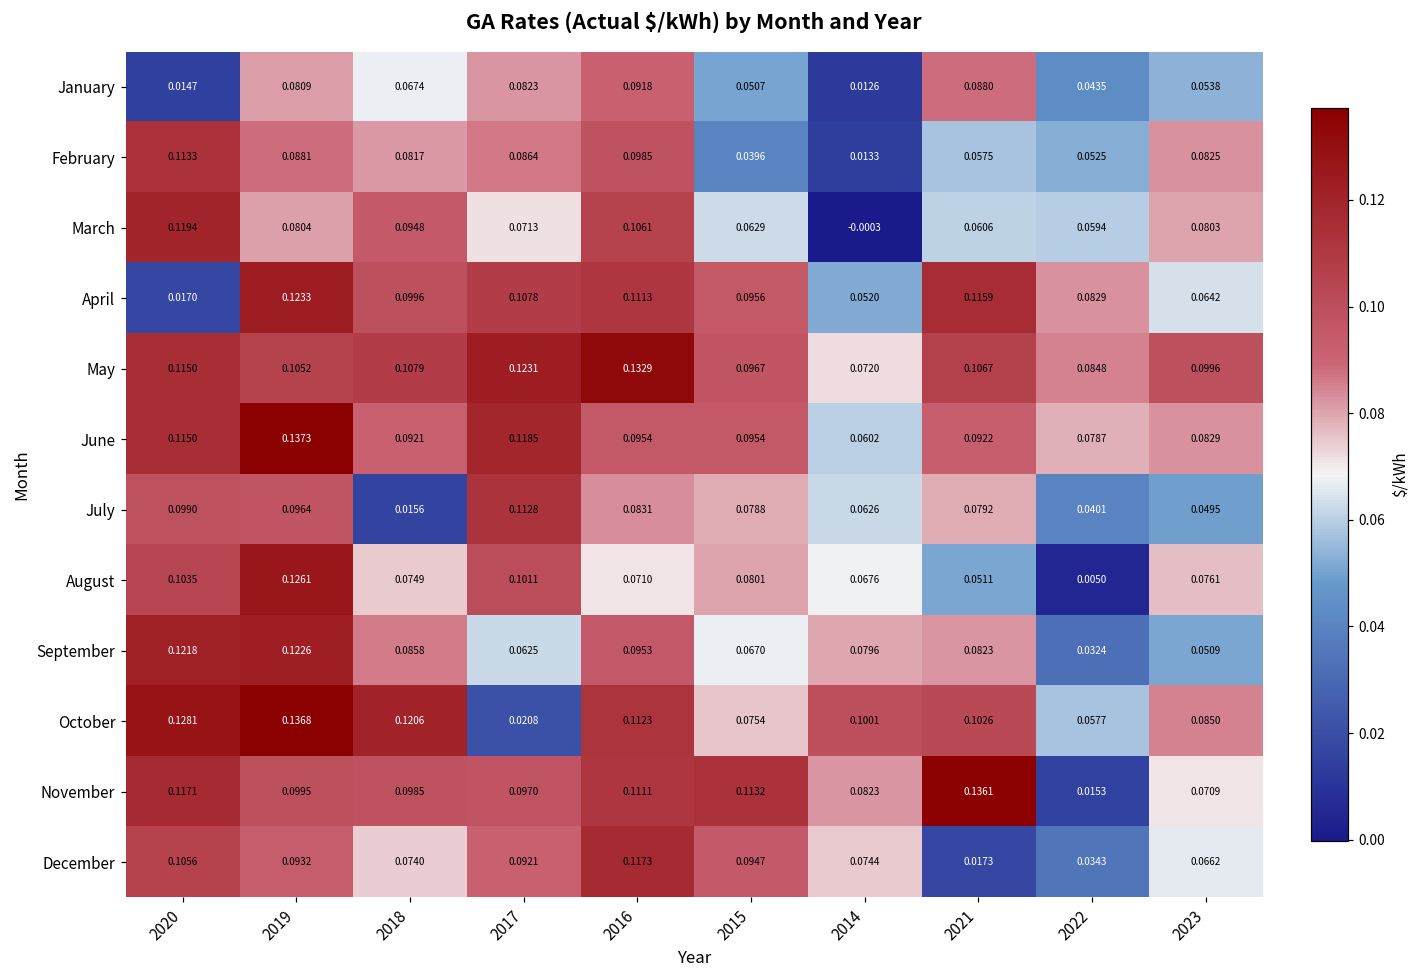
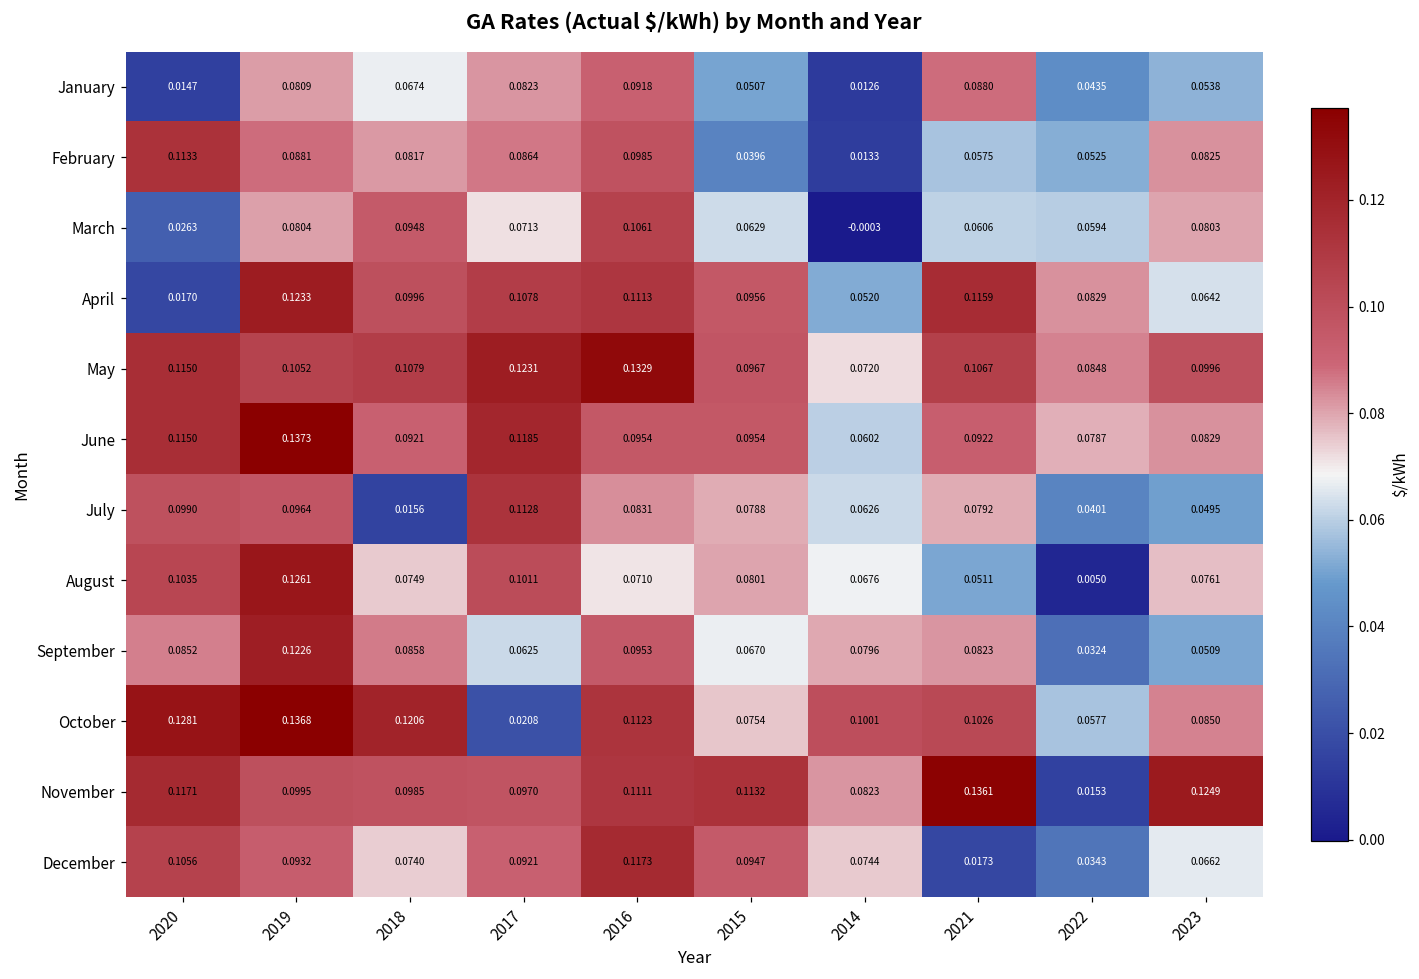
March, 2020: 0.1194 -> 0.0263
September, 2020: 0.1218 -> 0.0852
November, 2023: 0.0709 -> 0.1249
